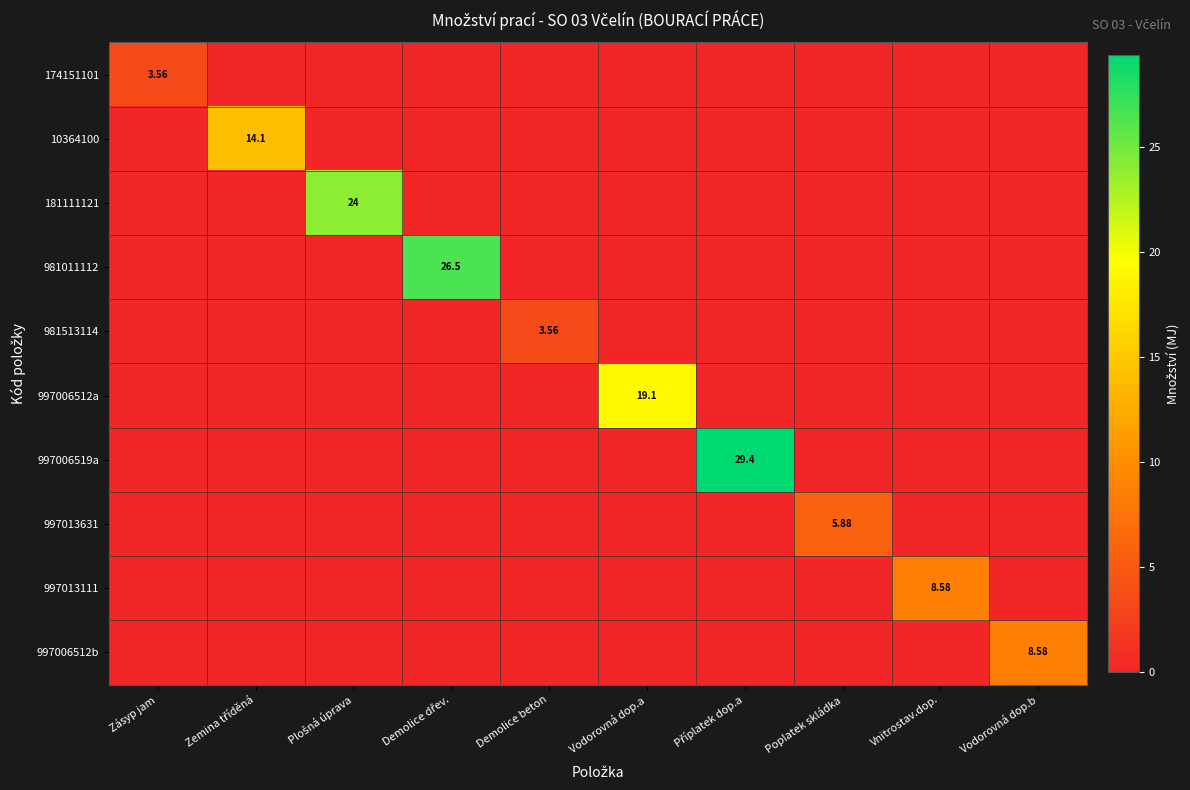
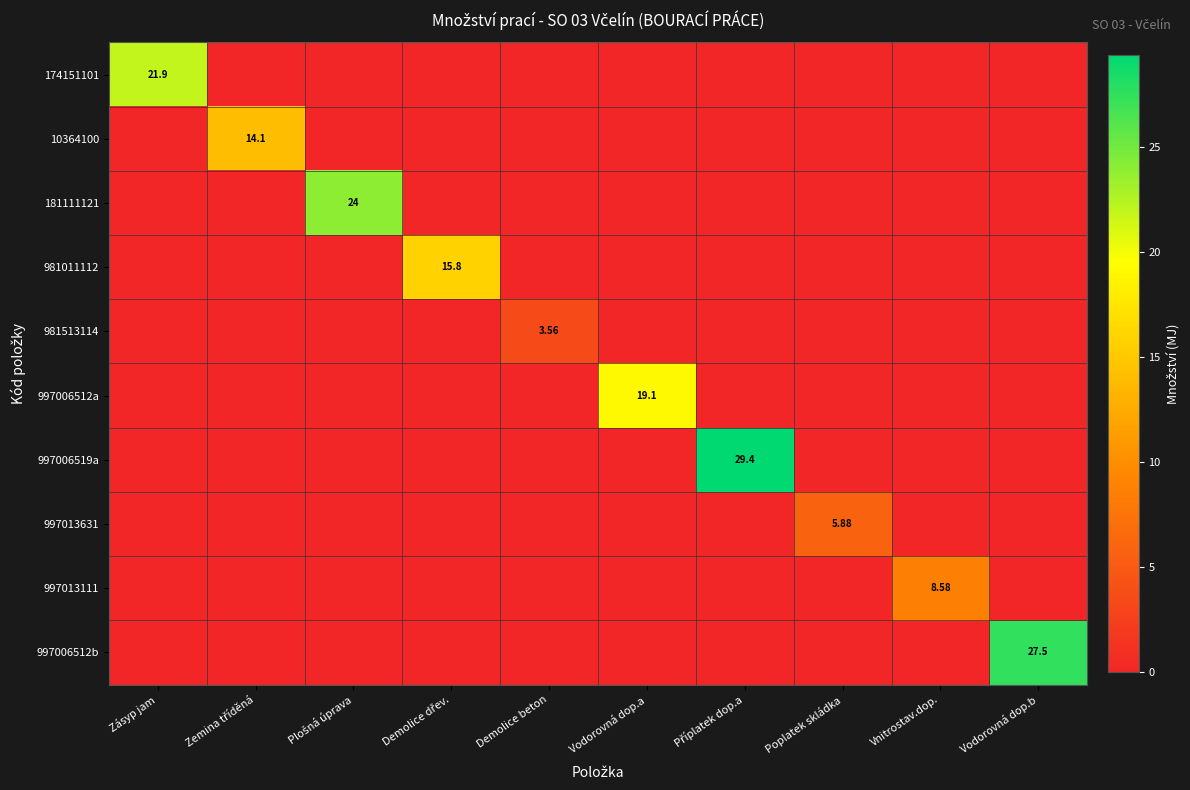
174151101, Zásyp jam: 3.56 -> 21.9
981011112, Demolice dřev.: 26.5 -> 15.8
997006512b, Vodorovná dop.b: 8.58 -> 27.5
